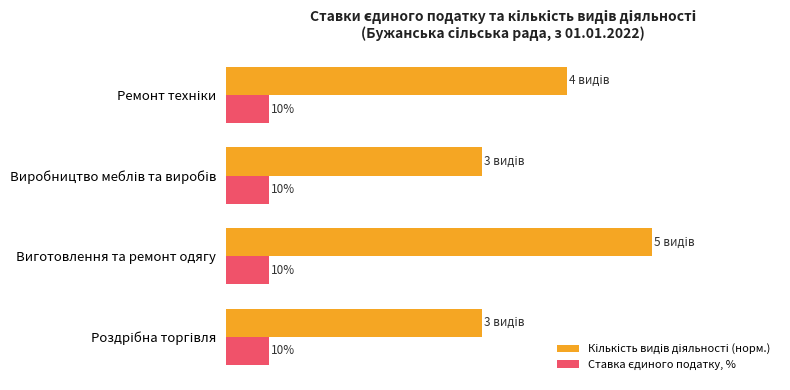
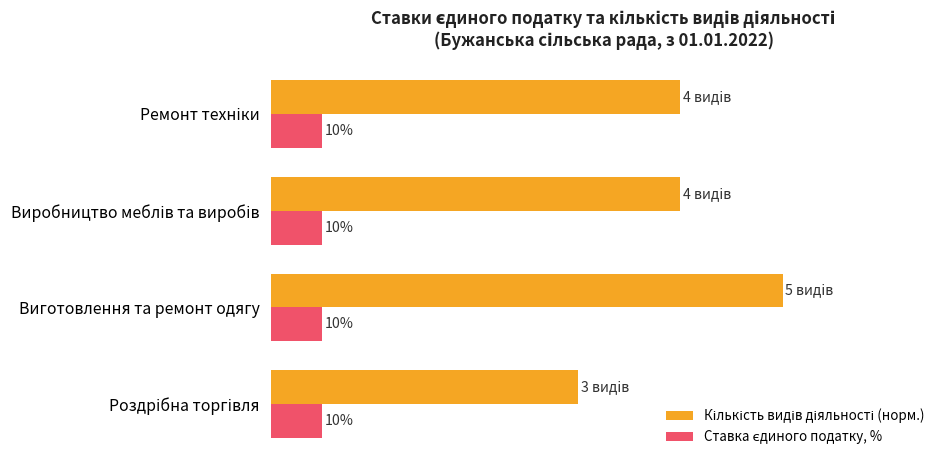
Кількість видів діяльності (норм.), Виробництво меблів та виробів: 3 -> 4
